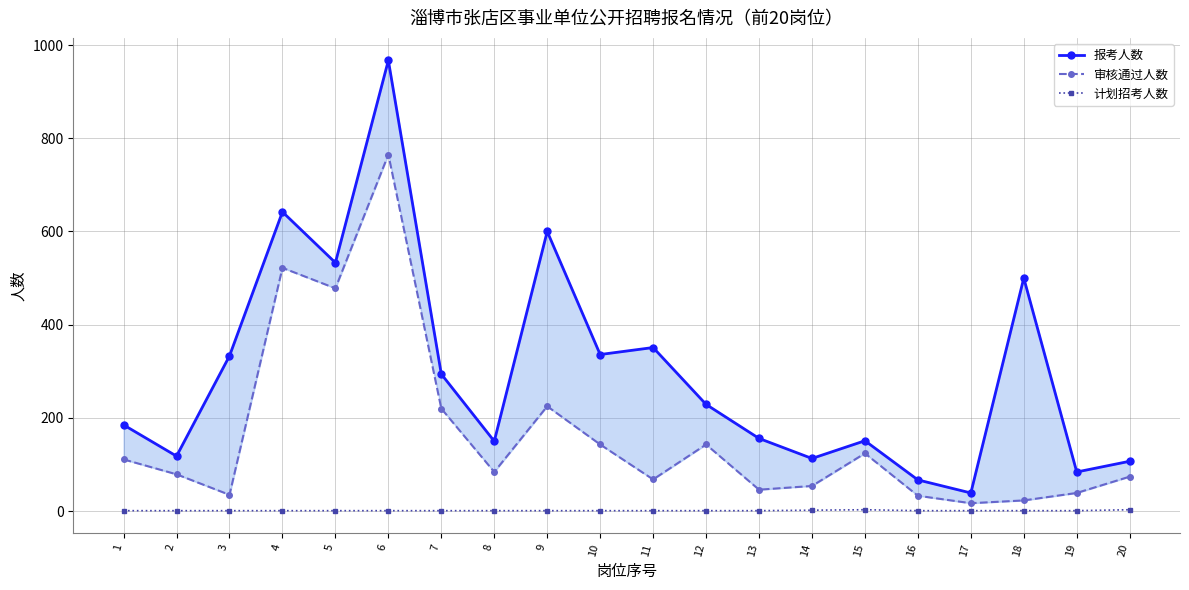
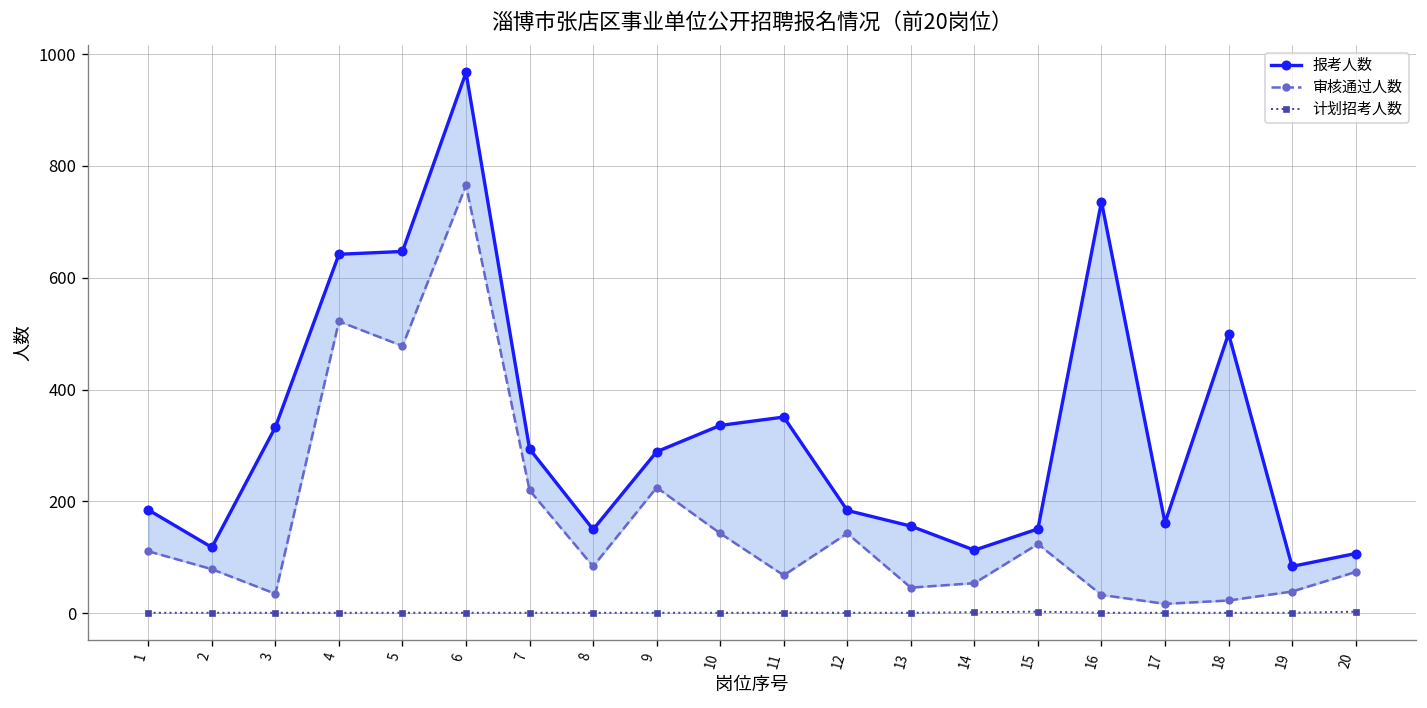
报考人数, 5: 530 -> 650
报考人数, 9: 600 -> 290
报考人数, 12: 230 -> 180
报考人数, 16: 70 -> 740
报考人数, 17: 40 -> 160
